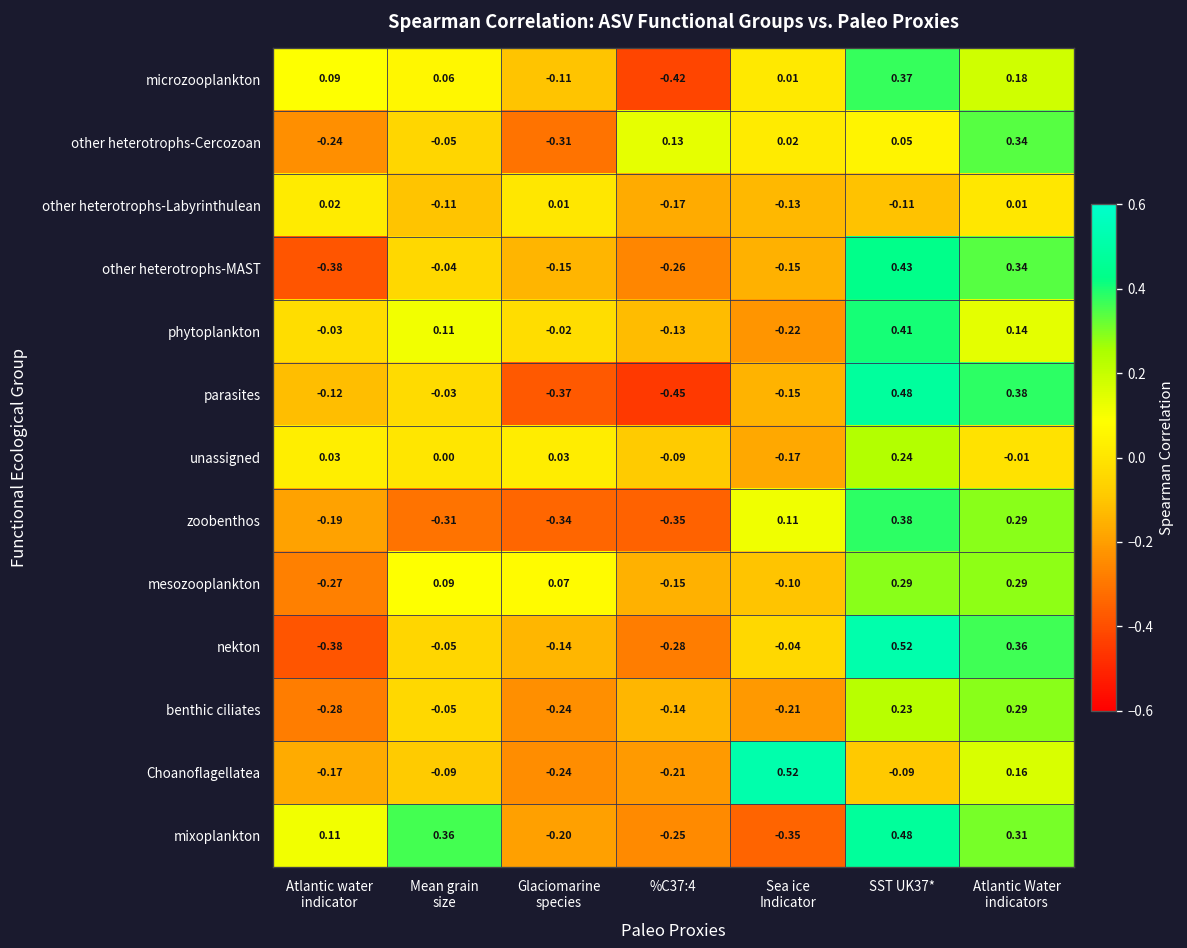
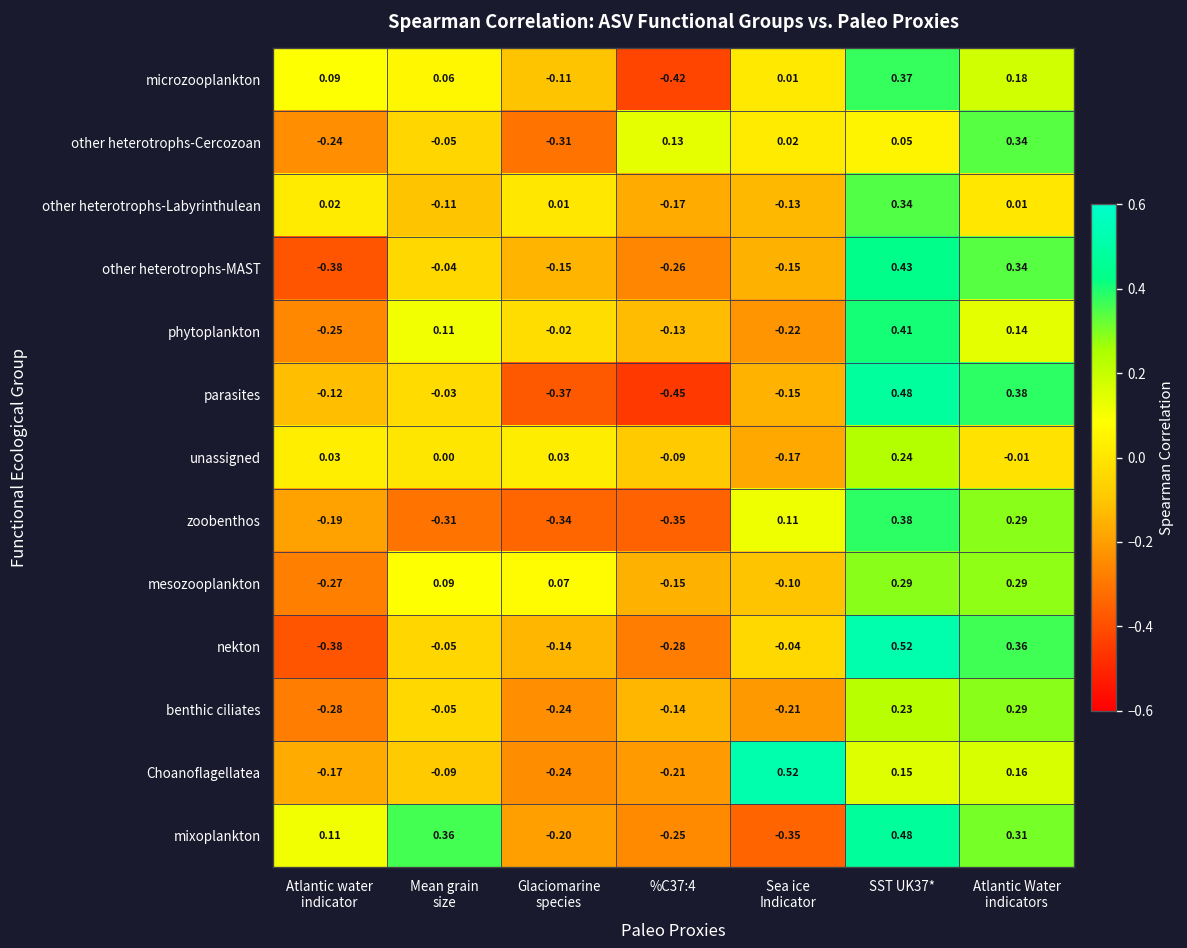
other heterotrophs-Labyrinthulean, SST UK37*: -0.11 -> 0.34
phytoplankton, Atlantic water indicator: -0.03 -> -0.25
Choanoflagellatea, SST UK37*: -0.09 -> 0.15
